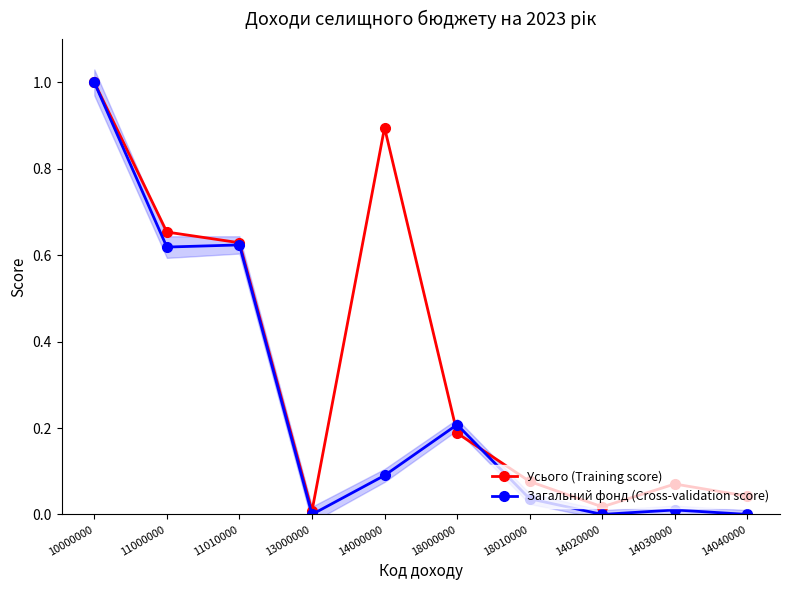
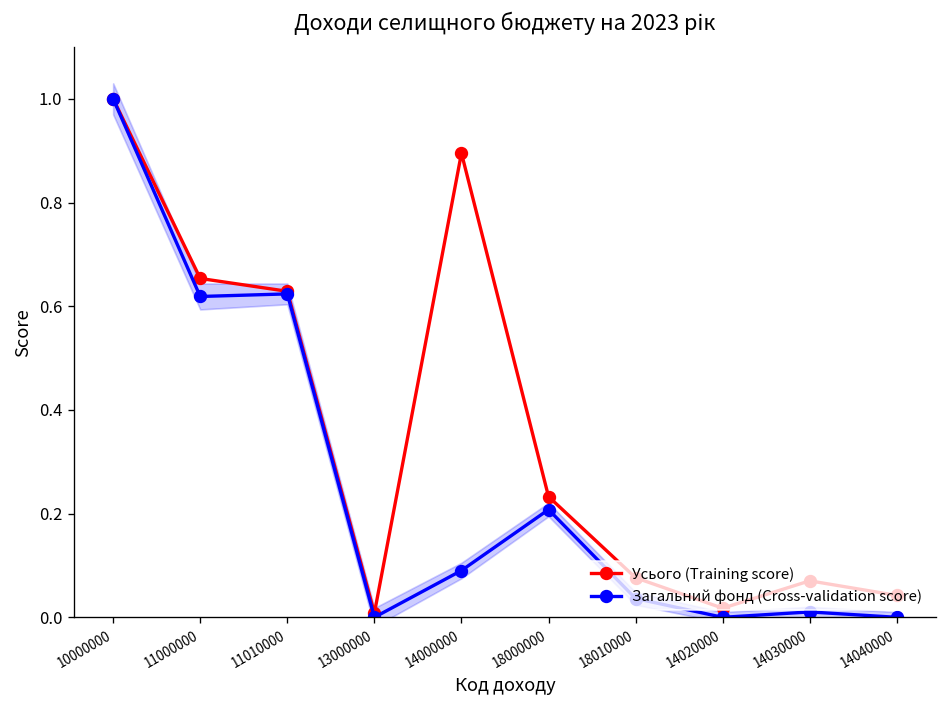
Усього (Training score), 18000000: 0.19 -> 0.23
